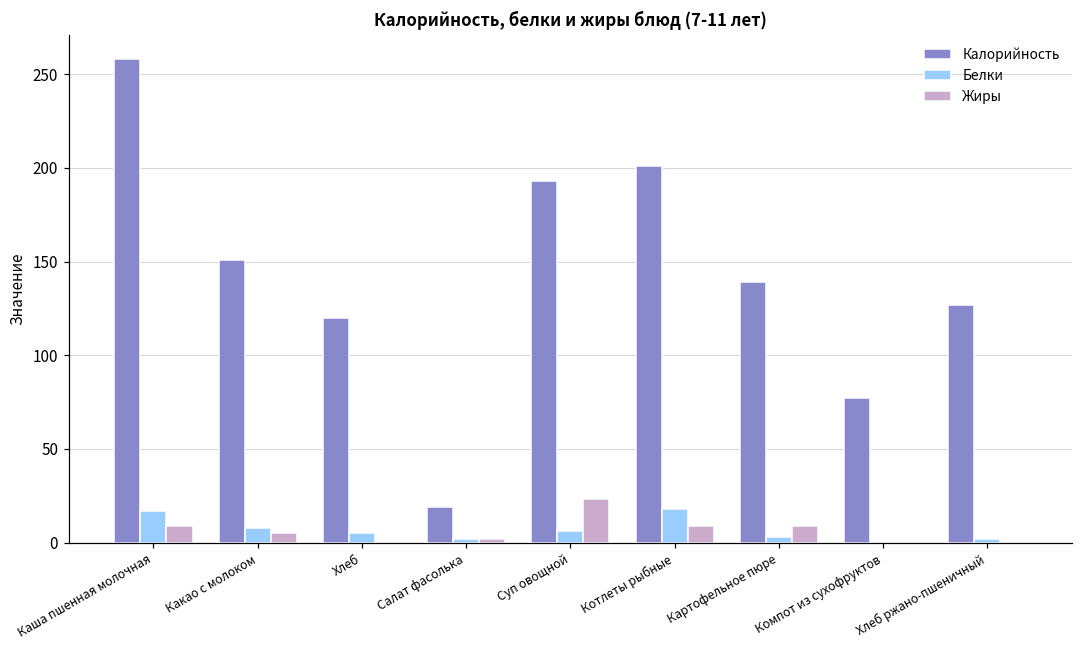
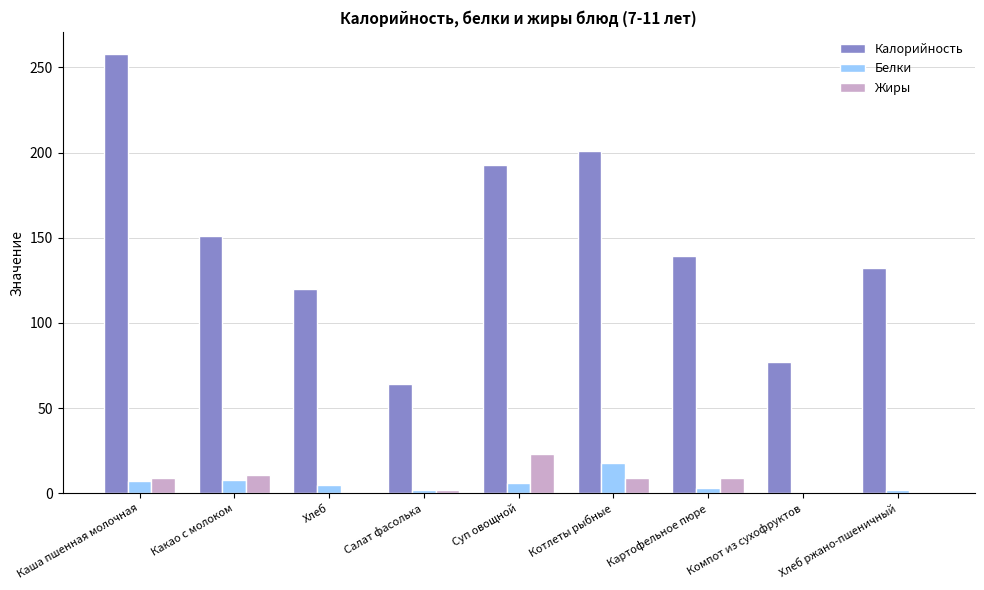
Белки, Каша пшенная молочная: 17 -> 7
Жиры, Какао с молоком: 5 -> 11
Калорийность, Салат фасолька: 19 -> 64
Калорийность, Хлеб ржано-пшеничный: 127 -> 132
